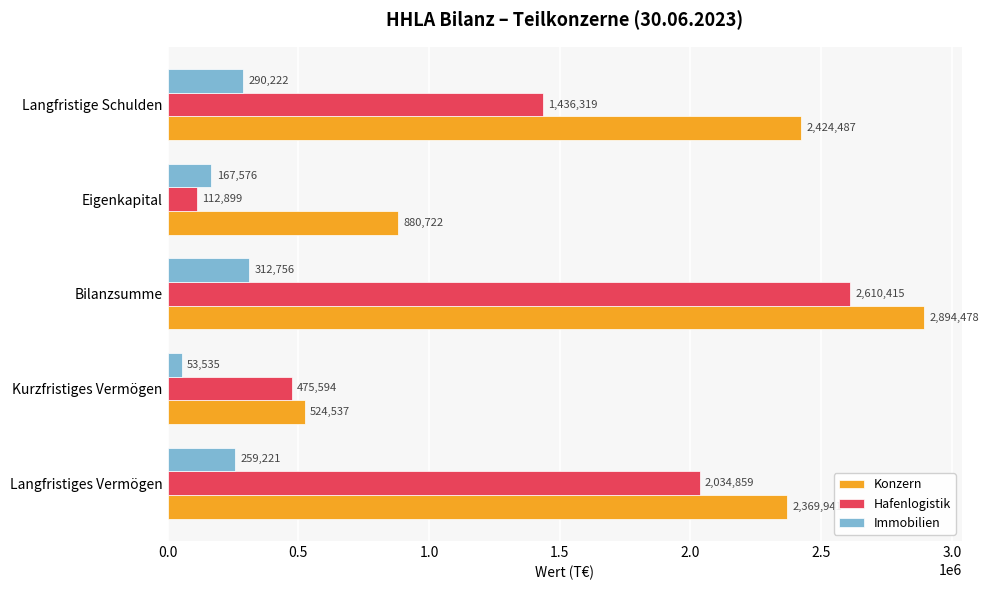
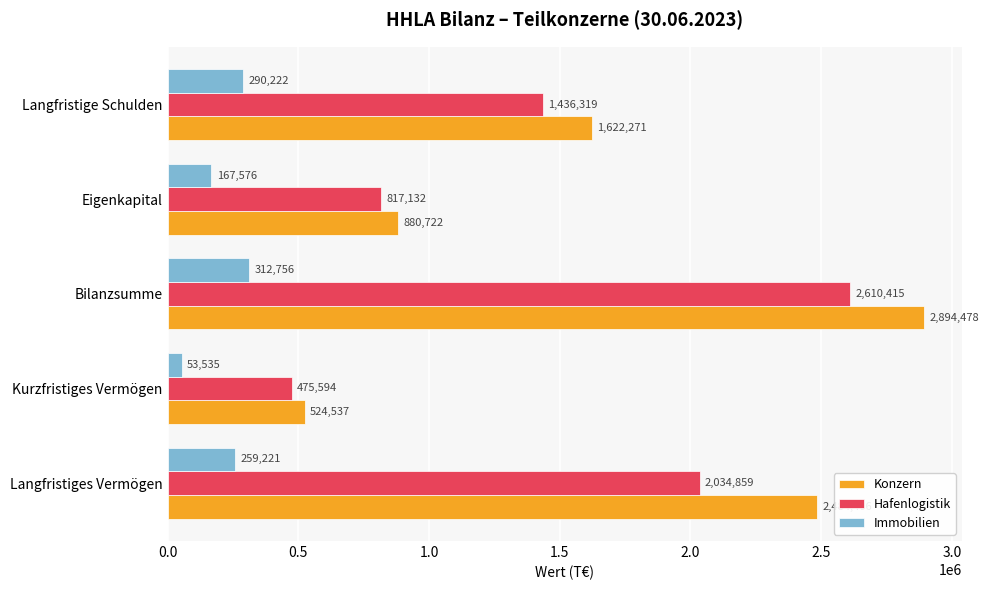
Konzern, Langfristige Schulden: 2,424,487 -> 1,622,271
Hafenlogistik, Eigenkapital: 112,899 -> 817,132
Konzern, Langfristiges Vermögen: 2370000 -> 2480000
